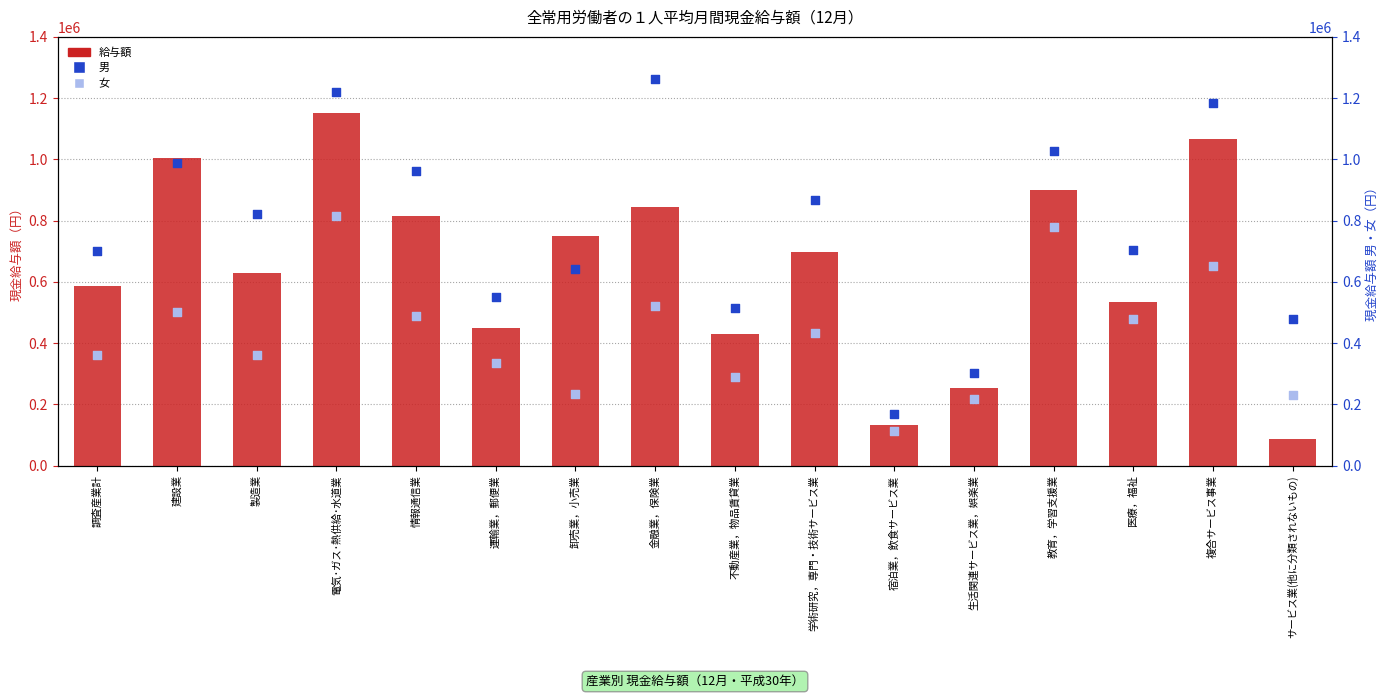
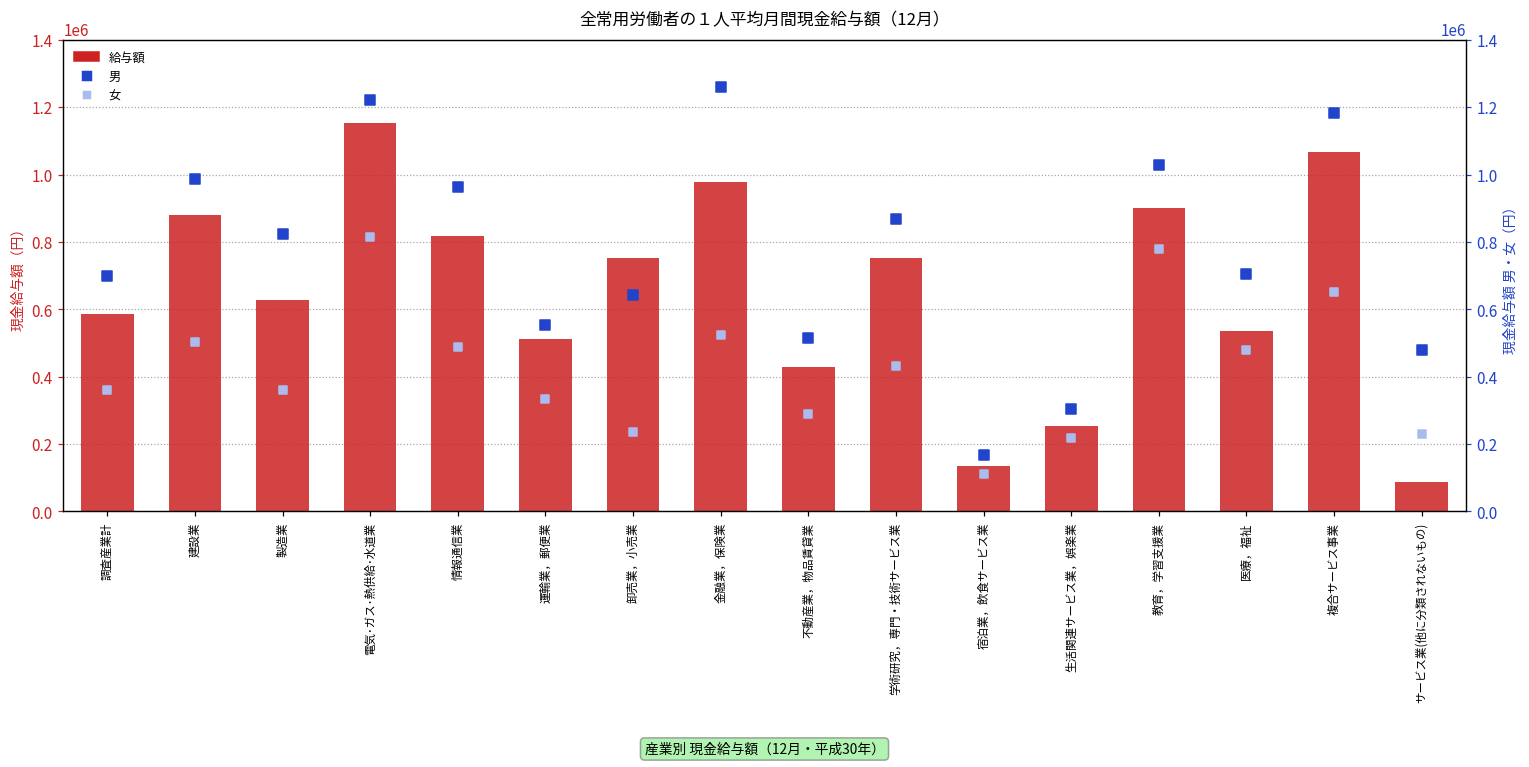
給与額, 建設業: 1000000 -> 880000
給与額, 運輸業，郵便業: 450000 -> 510000
給与額, 金融業，保険業: 840000 -> 980000
給与額, 学術研究，専門・技術サービス業: 700000 -> 750000
